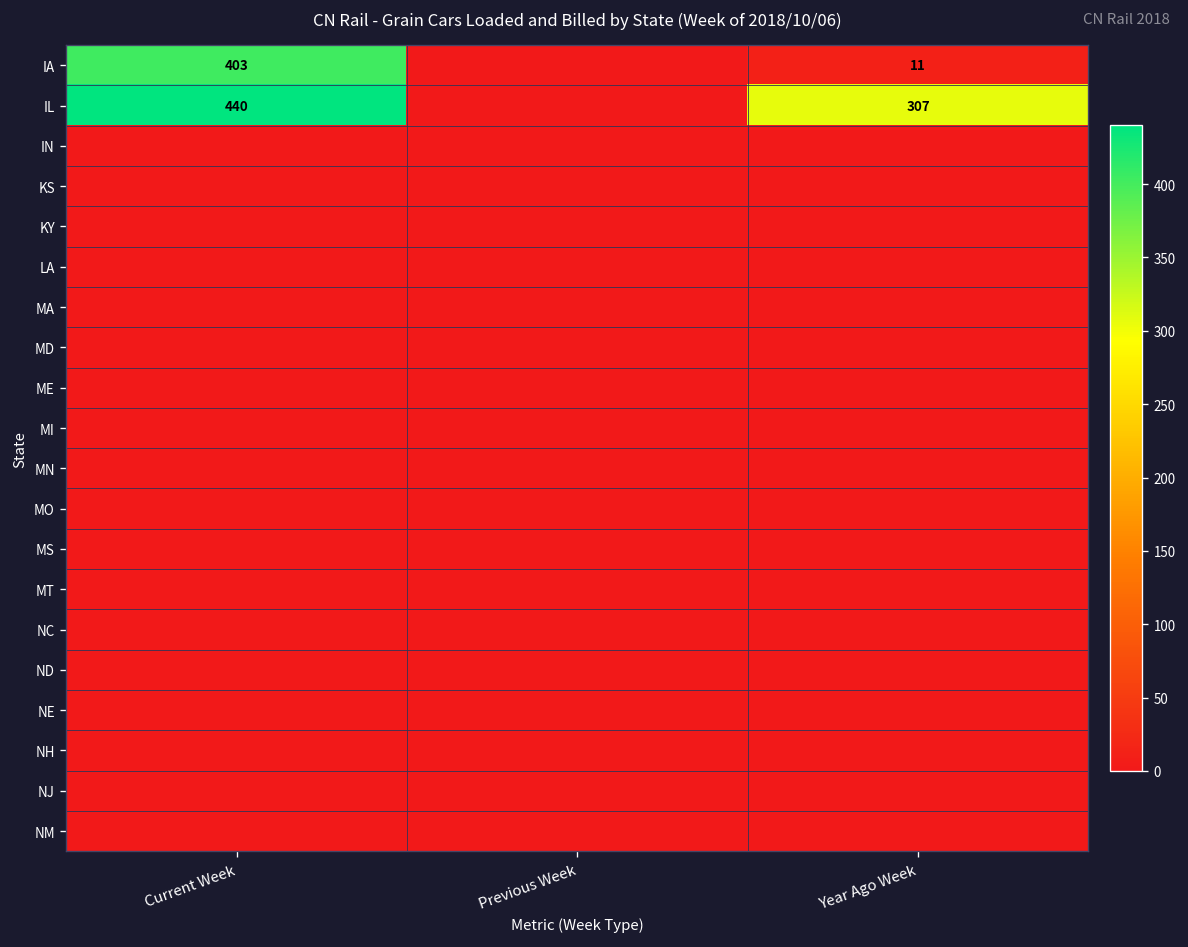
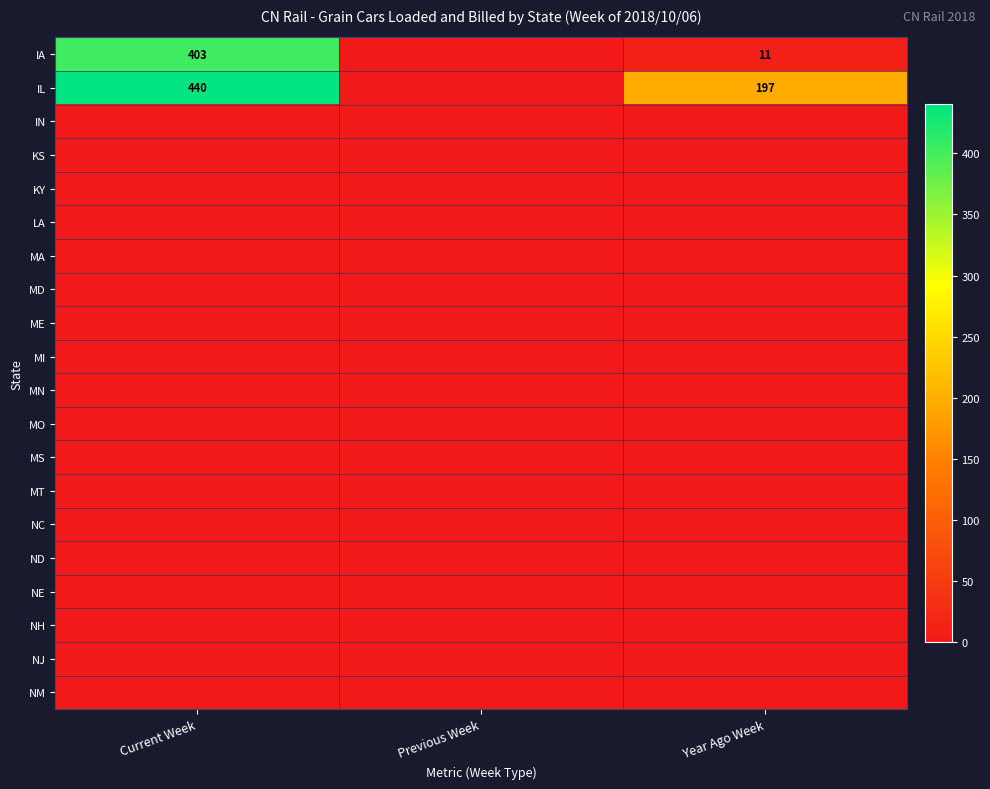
IL, Year Ago Week: 307 -> 197
